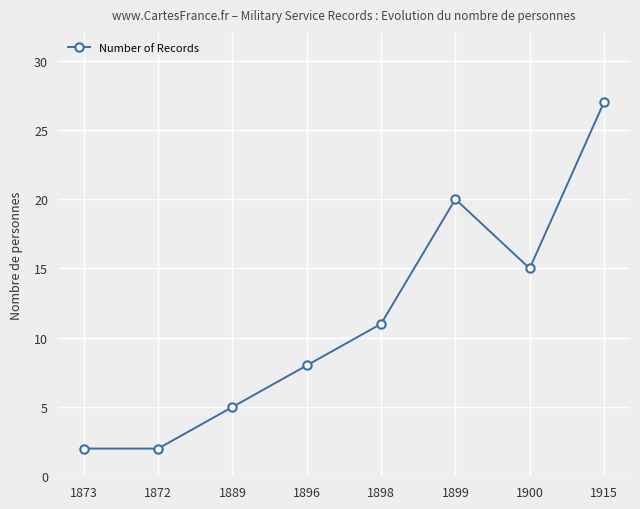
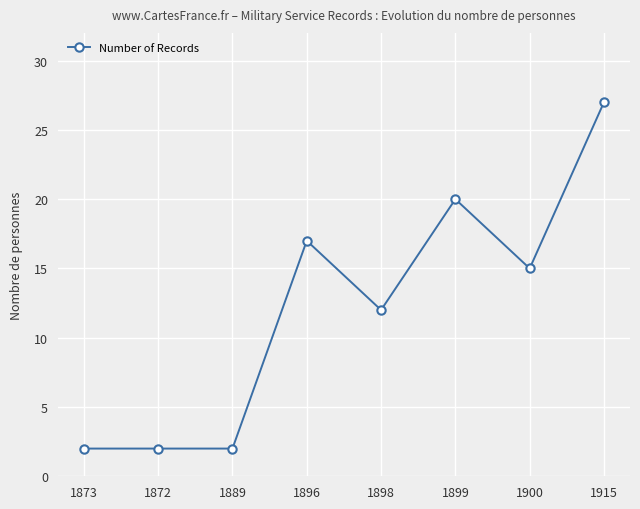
1889: 5 -> 2
1896: 8 -> 17
1898: 11 -> 12
